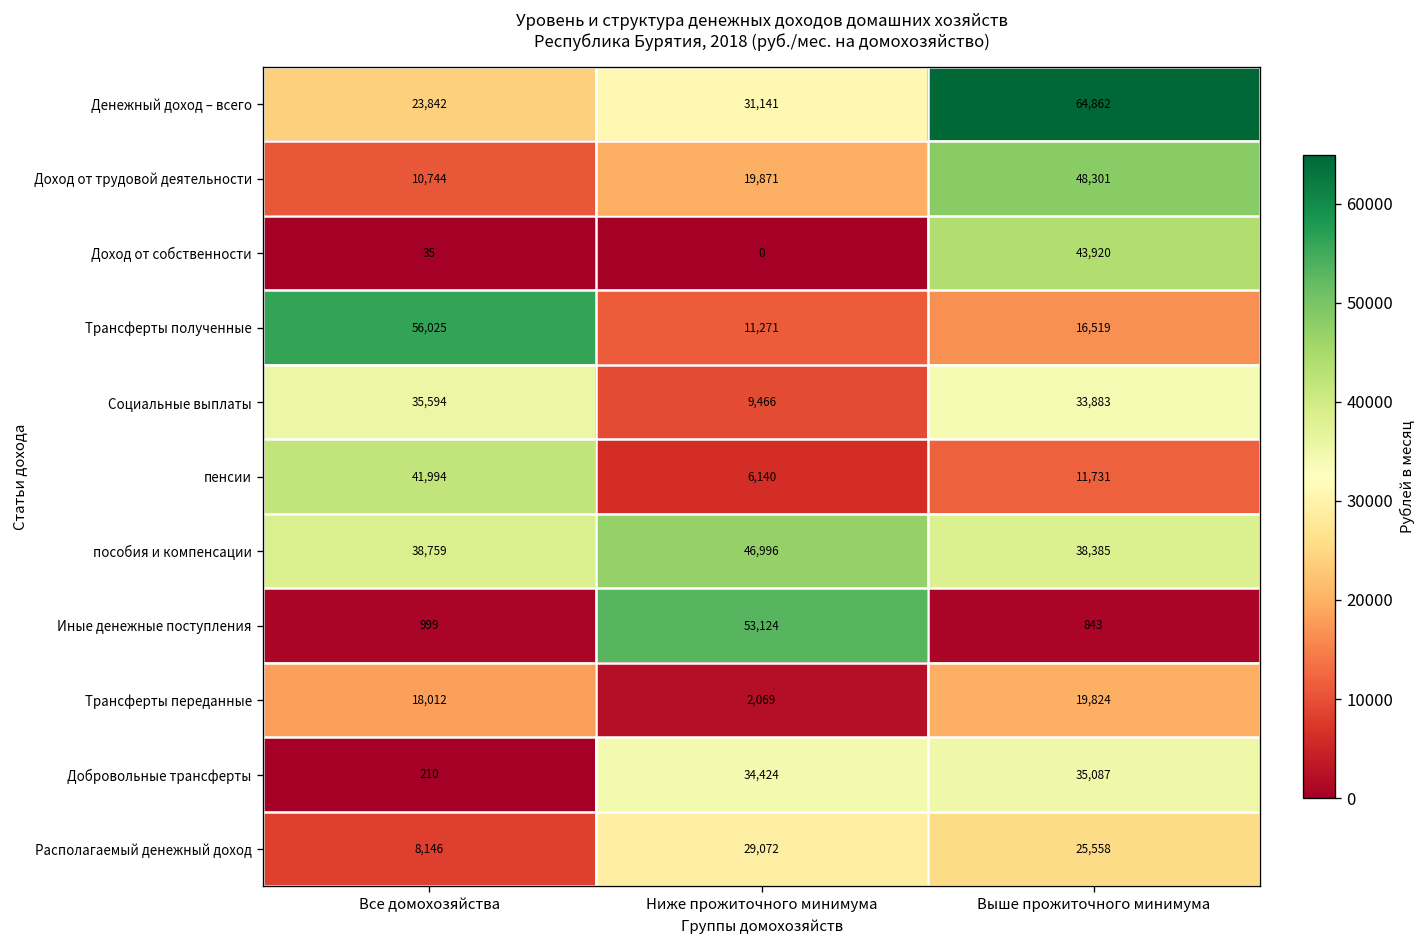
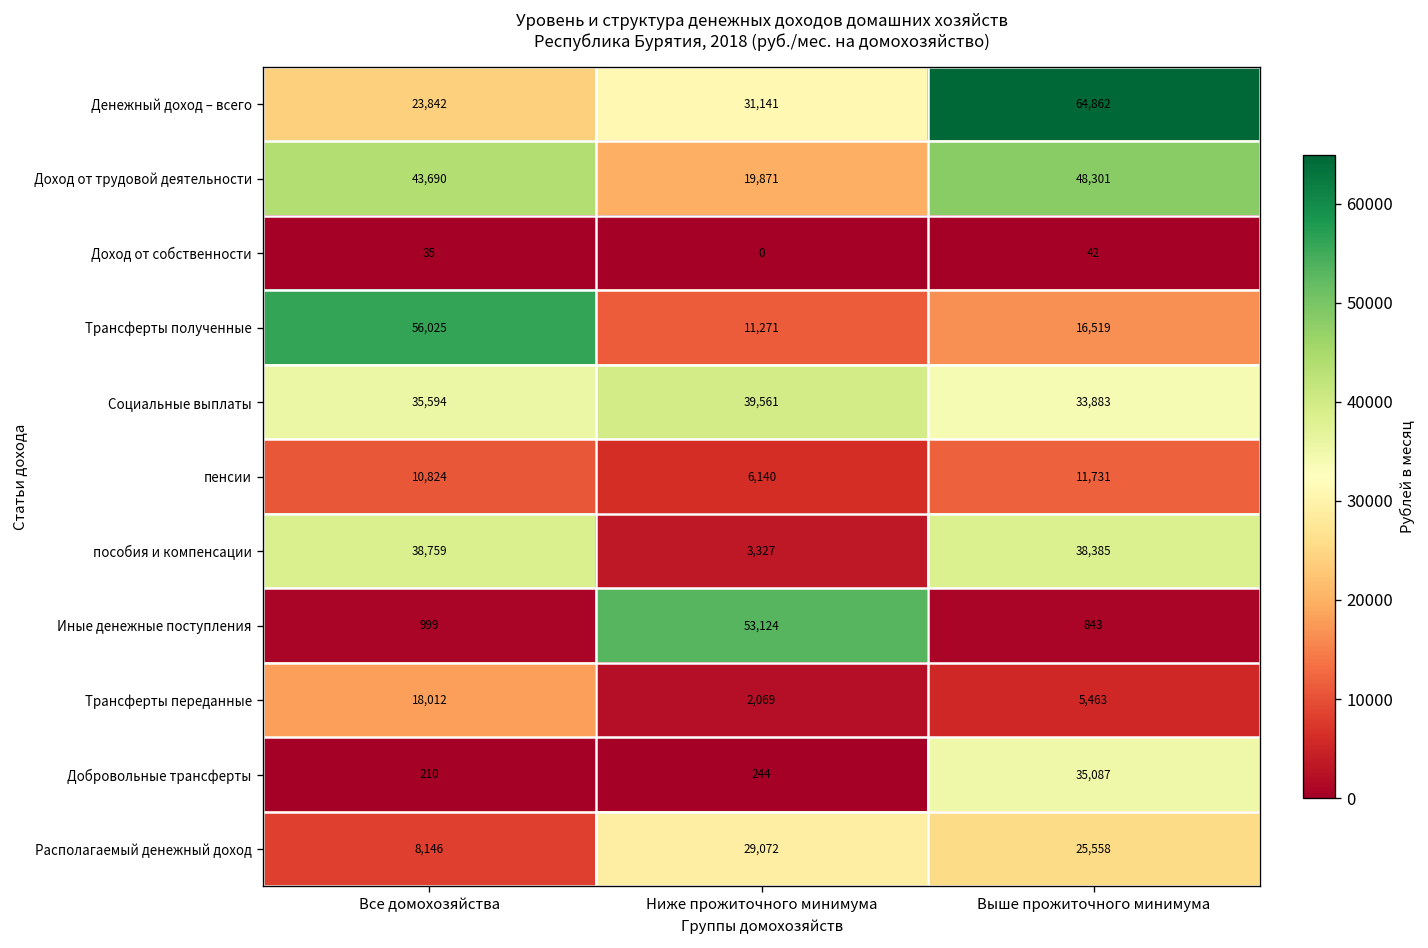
Доход от трудовой деятельности, Все домохозяйства: 10,744 -> 43,690
Доход от собственности, Выше прожиточного минимума: 43,920 -> 42
Социальные выплаты, Ниже прожиточного минимума: 9,466 -> 39,561
пенсии, Все домохозяйства: 41,994 -> 10,824
пособия и компенсации, Ниже прожиточного минимума: 46,996 -> 3,327
Трансферты переданные, Выше прожиточного минимума: 19,824 -> 5,463
Добровольные трансферты, Ниже прожиточного минимума: 34,424 -> 244
